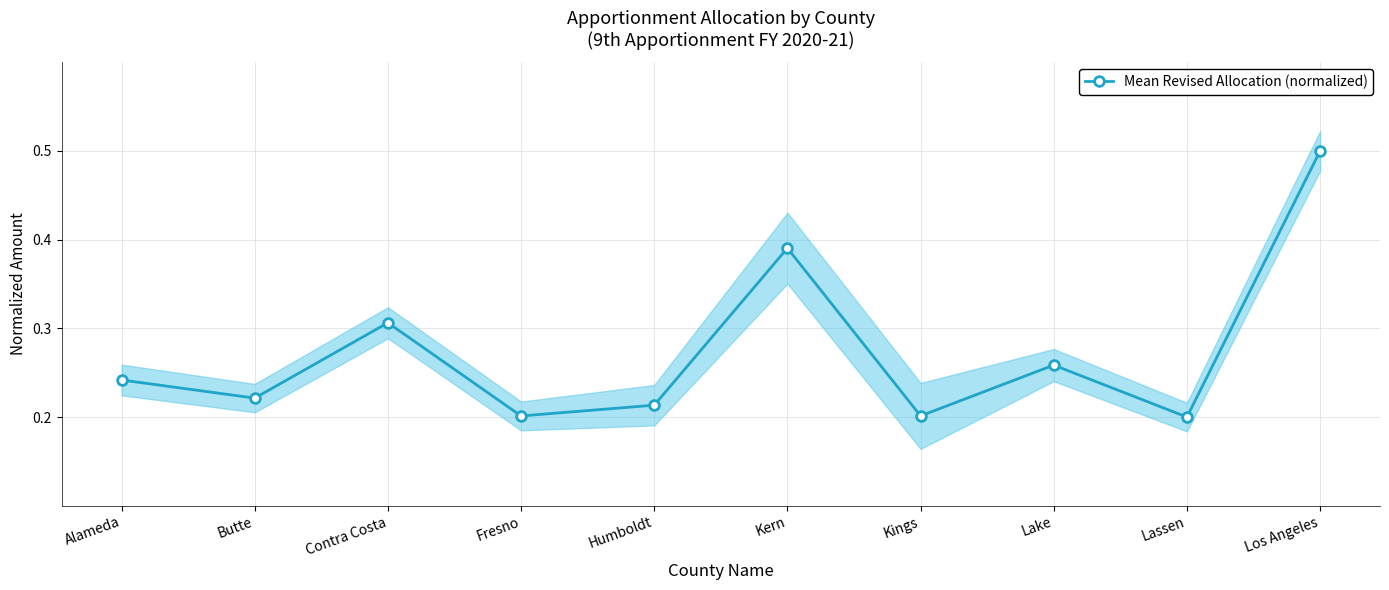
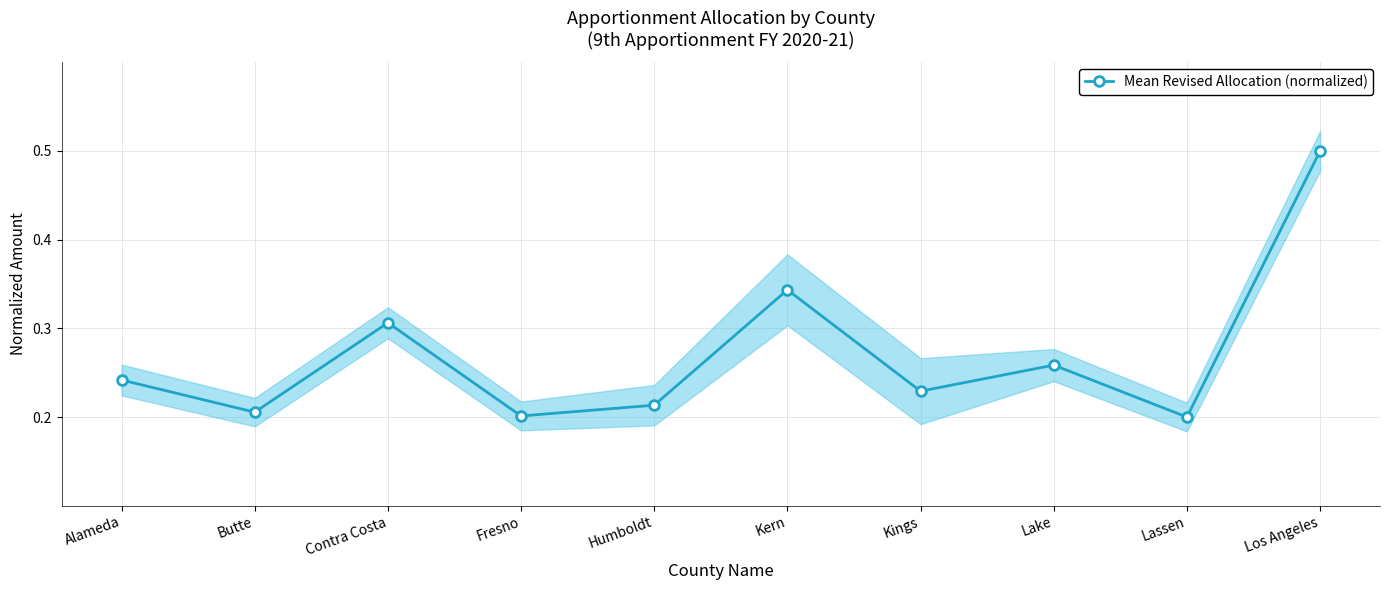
Mean Revised Allocation (normalized), Butte: 0.22 -> 0.21
Mean Revised Allocation (normalized), Kern: 0.39 -> 0.34
Mean Revised Allocation (normalized), Kings: 0.20 -> 0.23
